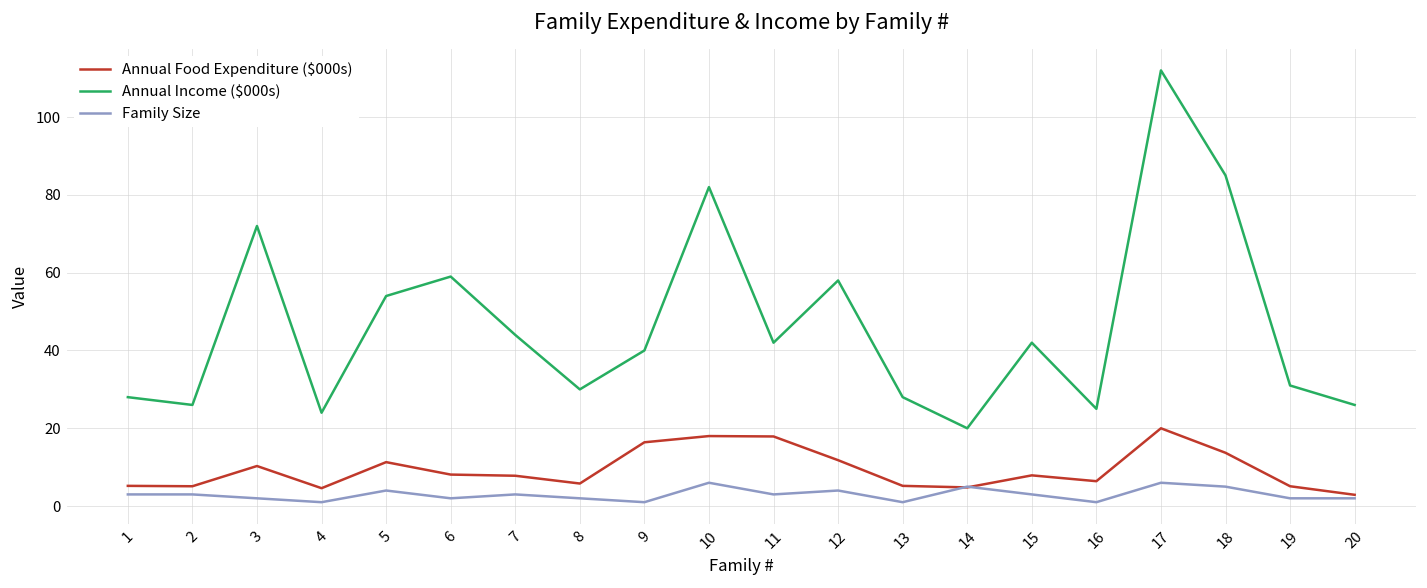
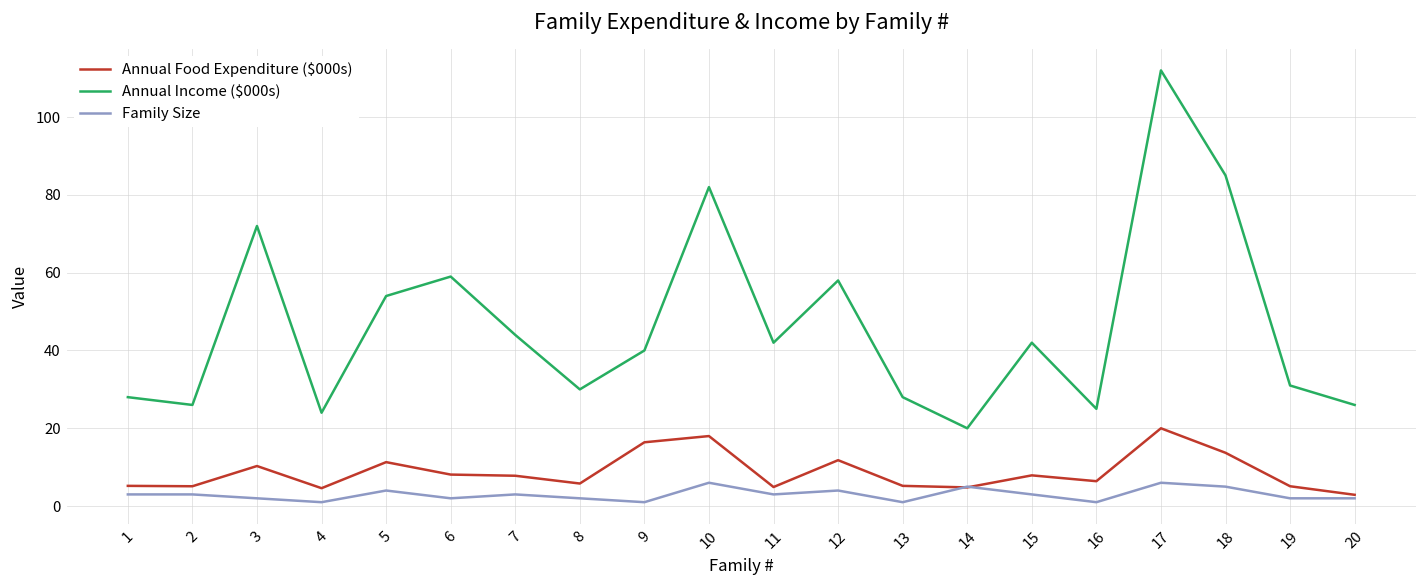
Annual Food Expenditure ($000s), 11: 18 -> 5
